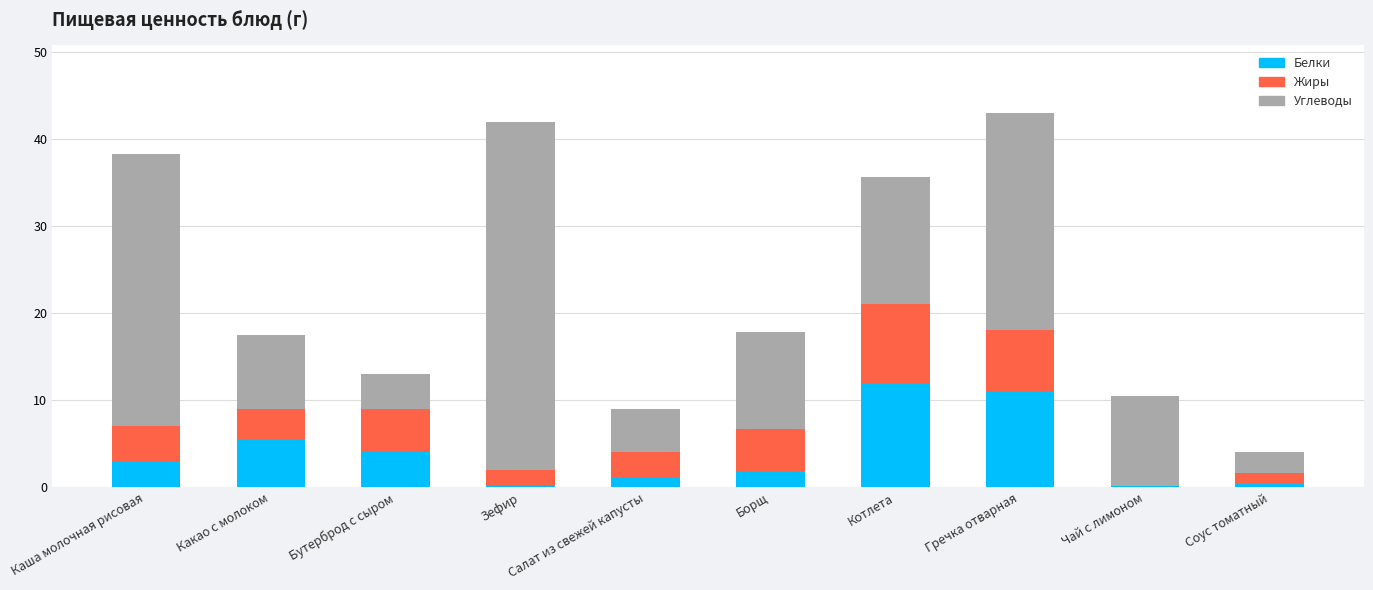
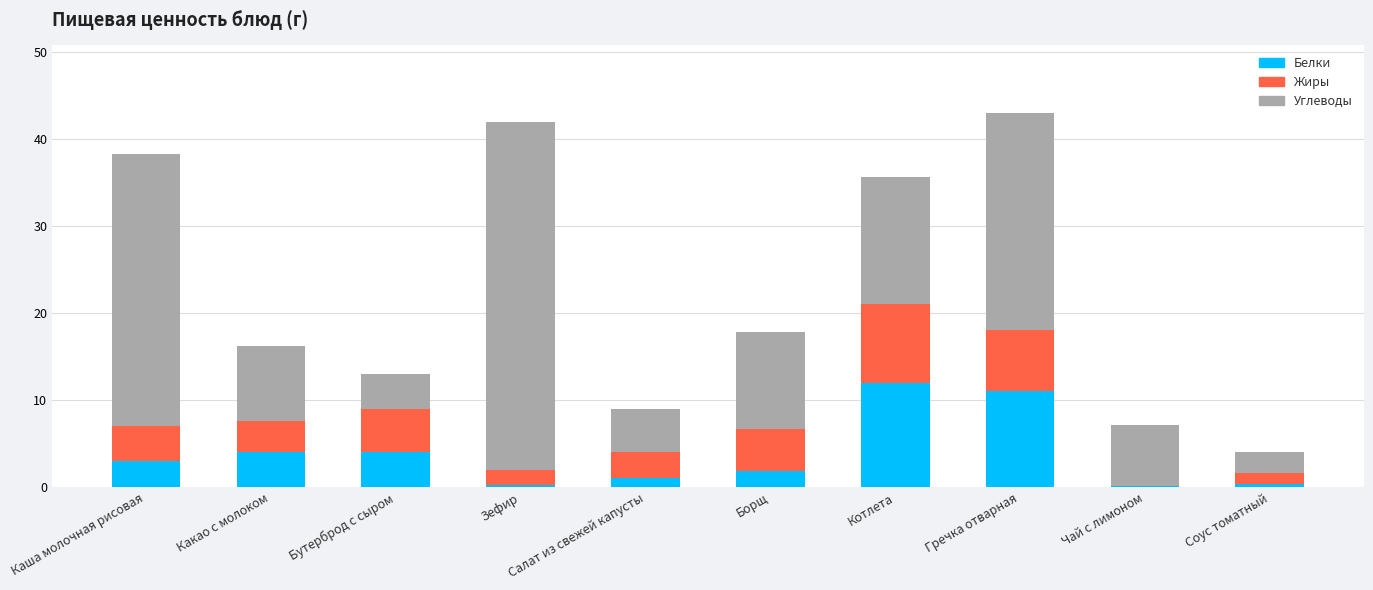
Белки, Какао с молоком: 5 -> 4
Углеводы, Чай с лимоном: 10 -> 7
